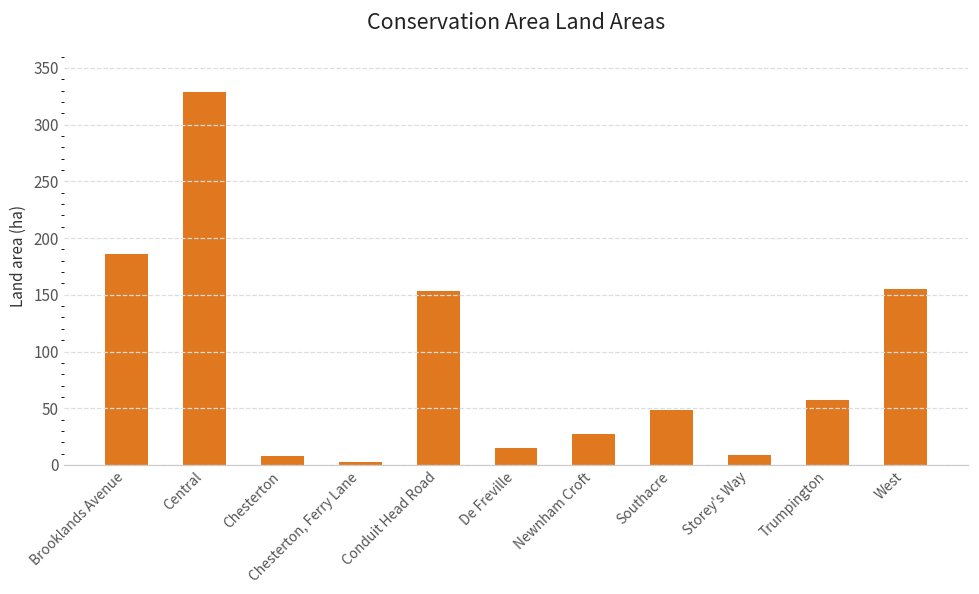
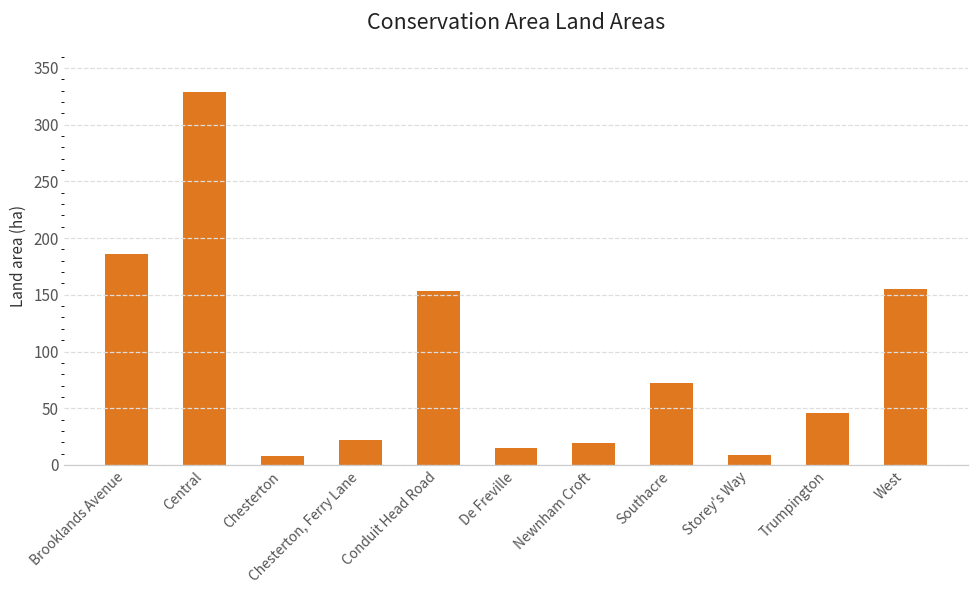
Chesterton, Ferry Lane: 3 -> 22
Newnham Croft: 27 -> 19
Southacre: 48 -> 72
Trumpington: 57 -> 46
